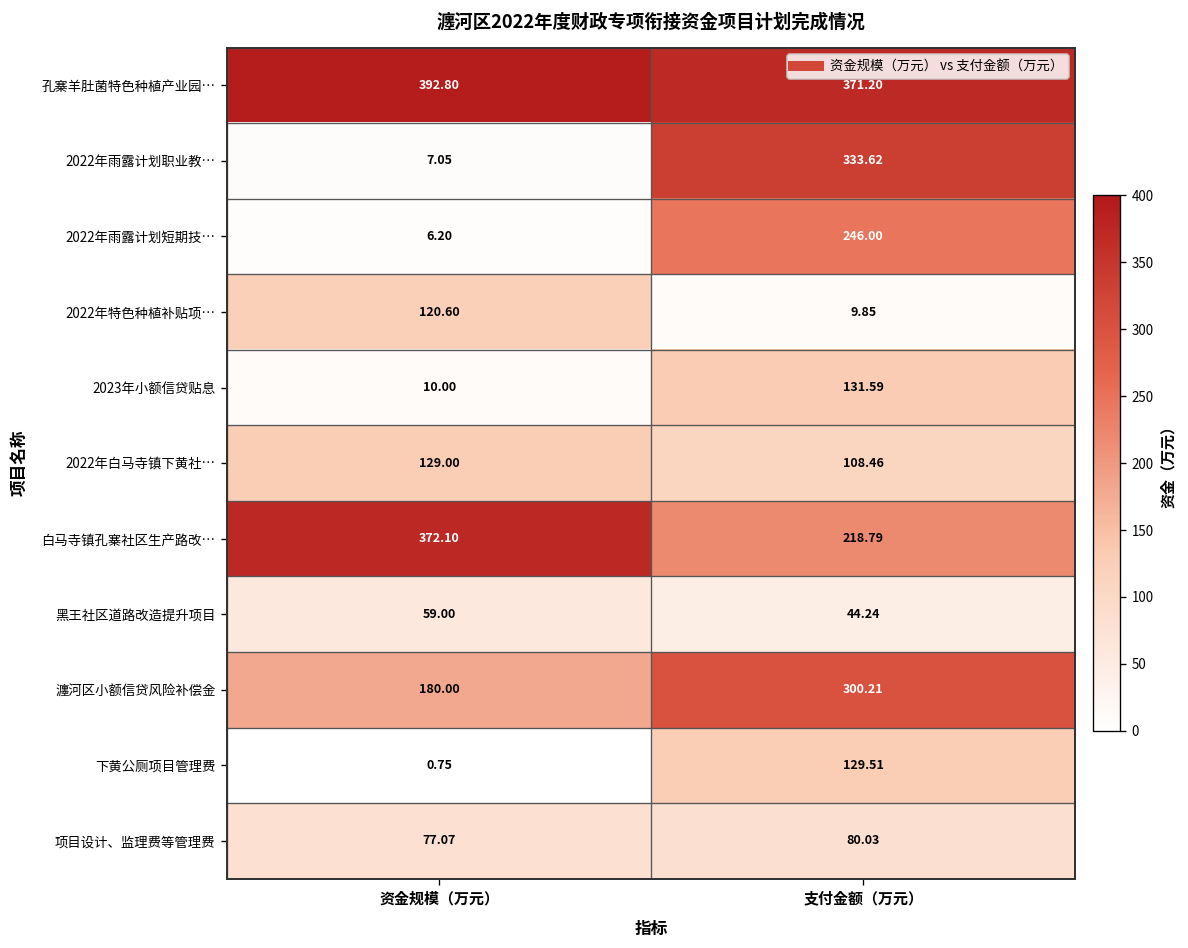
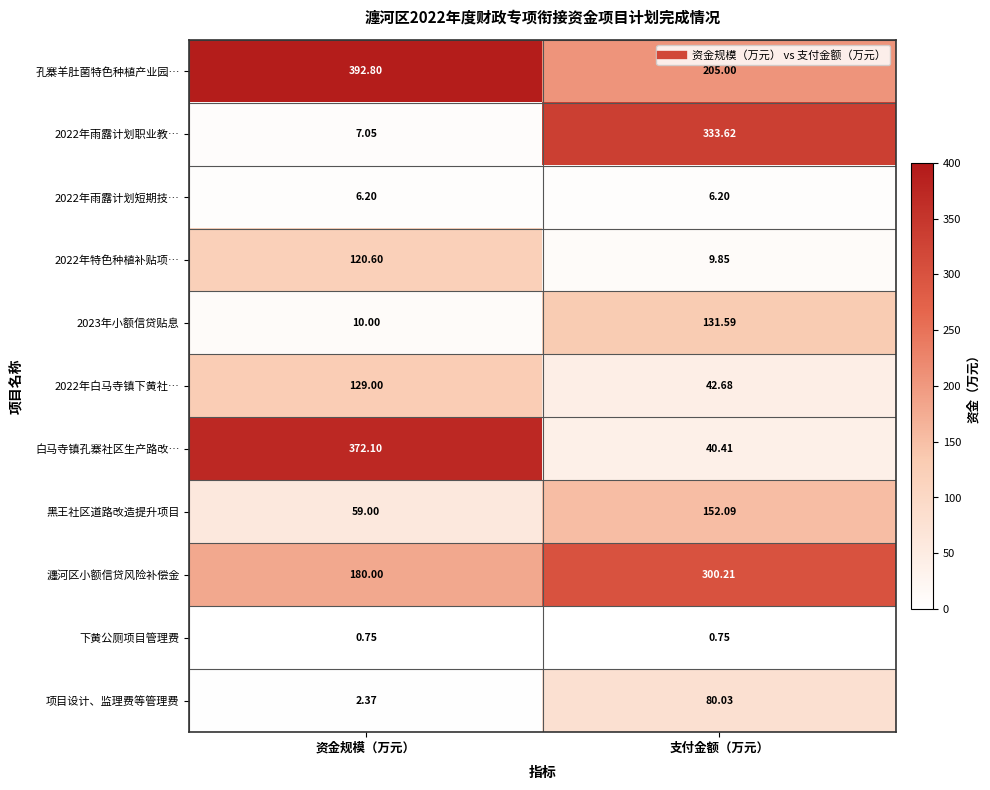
孔寨羊肚菌特色种植产业园…, 支付金额（万元）: 371.20 -> 205.00
2022年雨露计划短期技…, 支付金额（万元）: 246.00 -> 6.20
2022年白马寺镇下黄社…, 支付金额（万元）: 108.46 -> 42.68
白马寺镇孔寨社区生产路改…, 支付金额（万元）: 218.79 -> 40.41
黑王社区道路改造提升项目, 支付金额（万元）: 44.24 -> 152.09
下黄公厕项目管理费, 支付金额（万元）: 129.51 -> 0.75
项目设计、监理费等管理费, 资金规模（万元）: 77.07 -> 2.37
